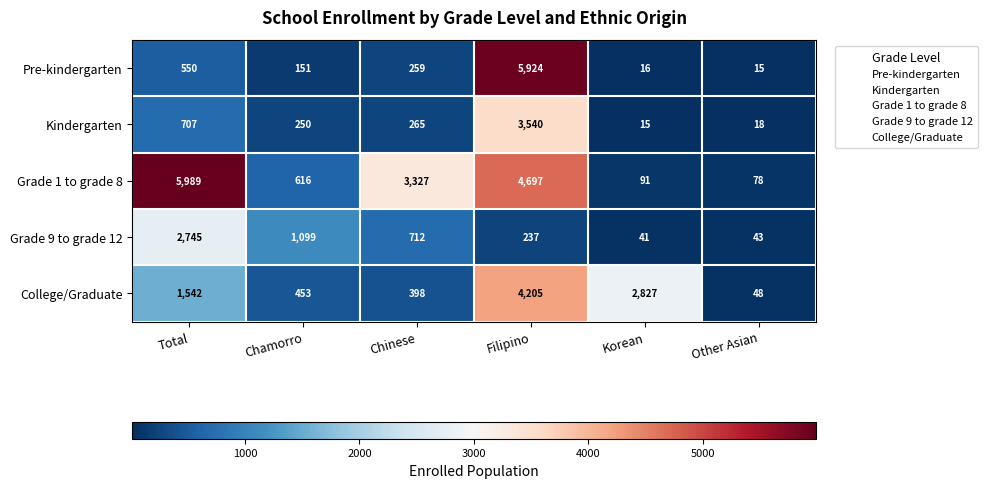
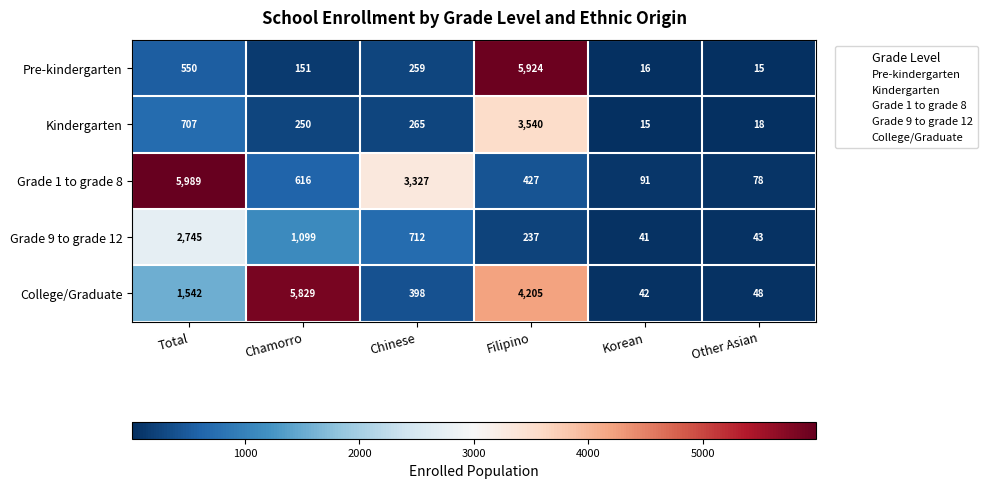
Grade 1 to grade 8, Filipino: 4,697 -> 427
College/Graduate, Chamorro: 453 -> 5,829
College/Graduate, Korean: 2,827 -> 42
